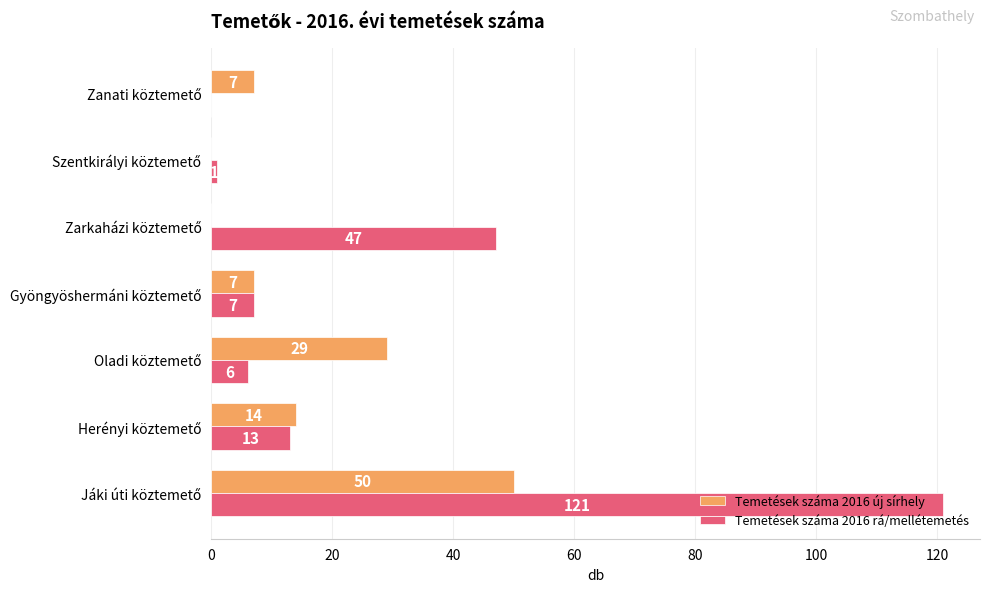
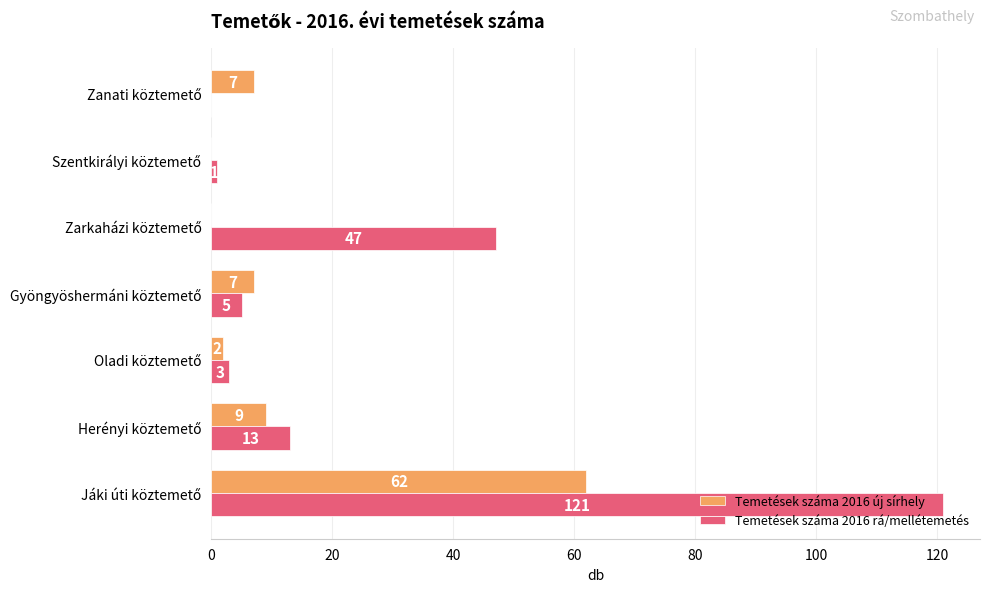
Temetések száma 2016 rá/mellétemetés, Gyöngyöshermáni köztemető: 7 -> 5
Temetések száma 2016 új sírhely, Oladi köztemető: 29 -> 2
Temetések száma 2016 rá/mellétemetés, Oladi köztemető: 6 -> 3
Temetések száma 2016 új sírhely, Herényi köztemető: 14 -> 9
Temetések száma 2016 új sírhely, Jáki úti köztemető: 50 -> 62
